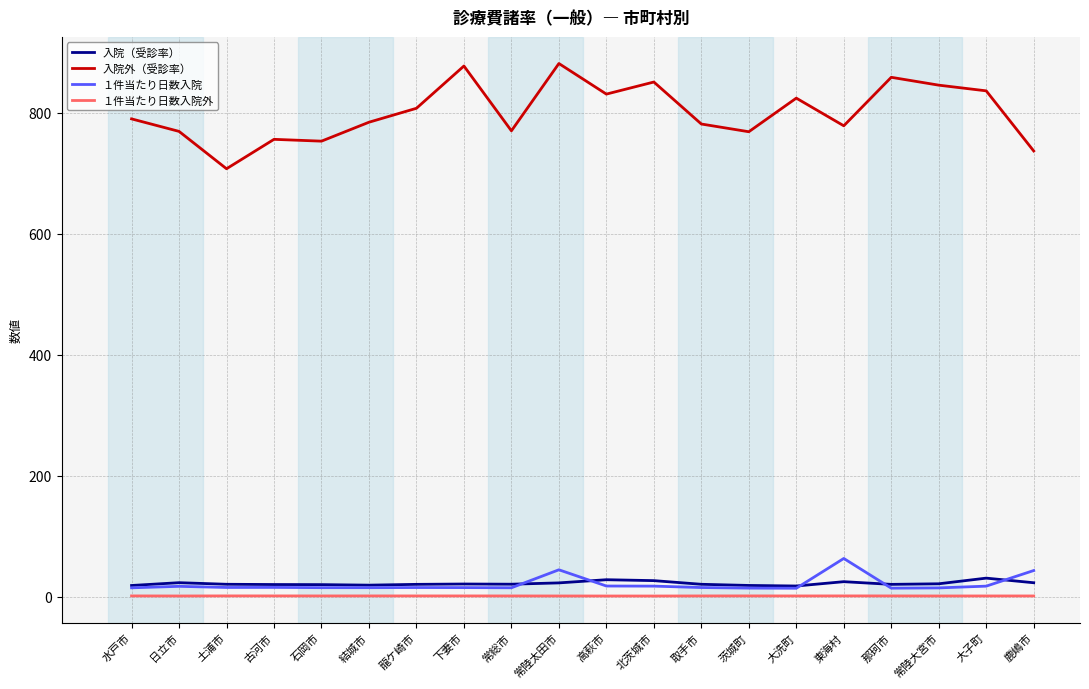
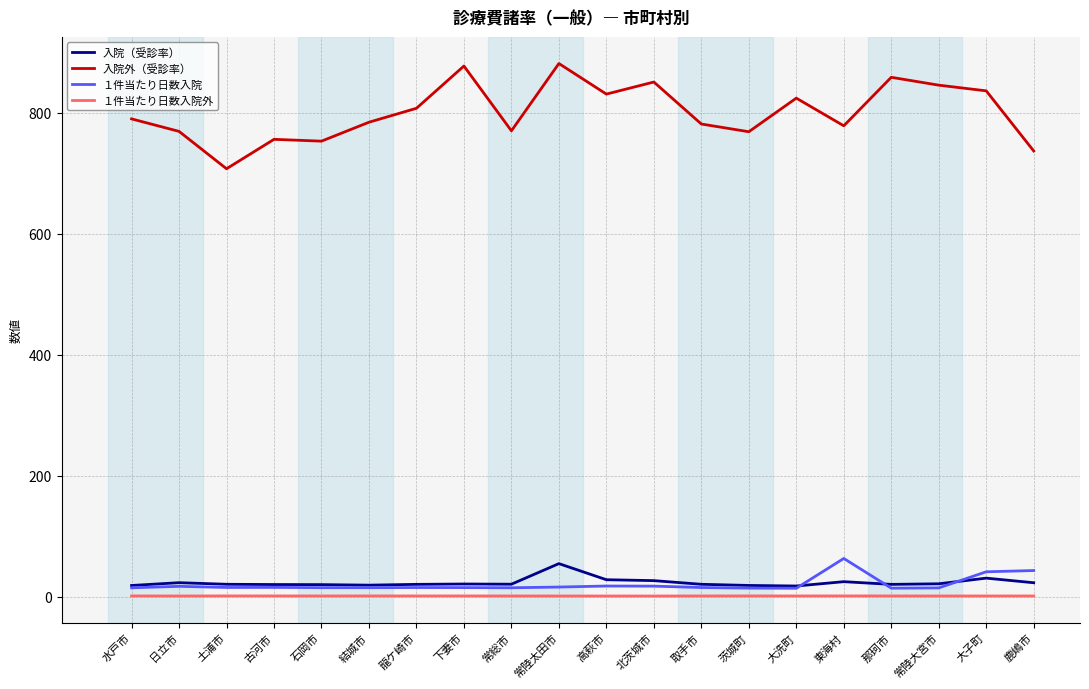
入院（受診率）, 常陸太田市: 20 -> 50
１件当たり日数入院, 常陸太田市: 40 -> 20
１件当たり日数入院, 大子町: 20 -> 40
